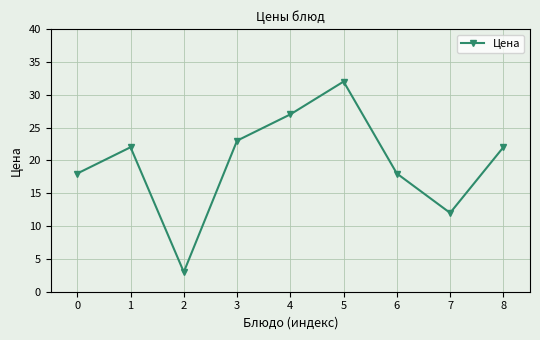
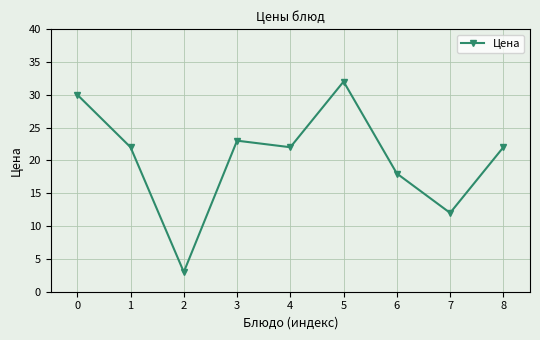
0: 18 -> 30
4: 27 -> 22
